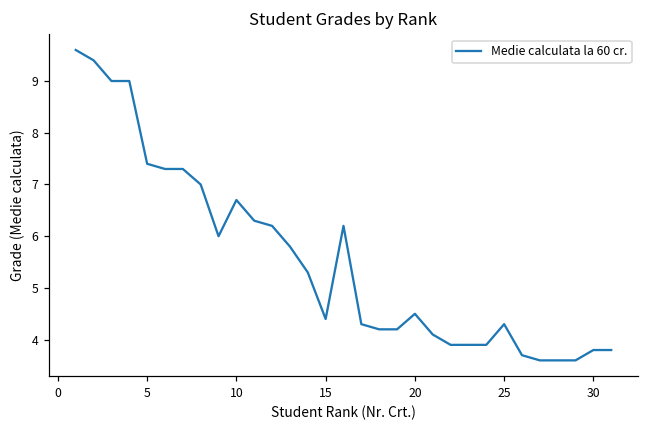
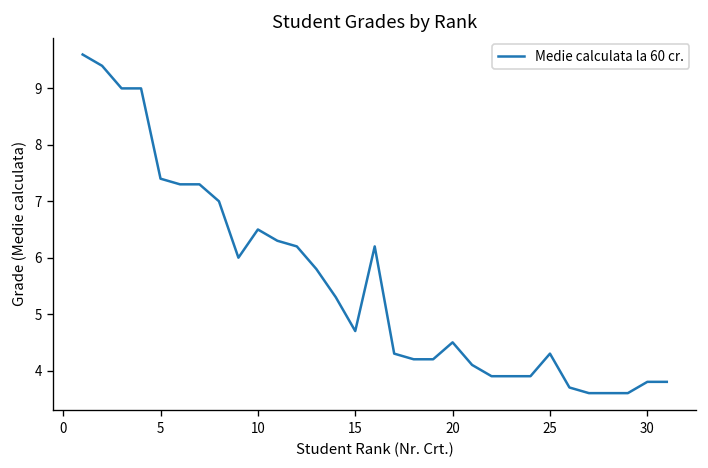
10: 6.7 -> 6.5
15: 4.4 -> 4.7
